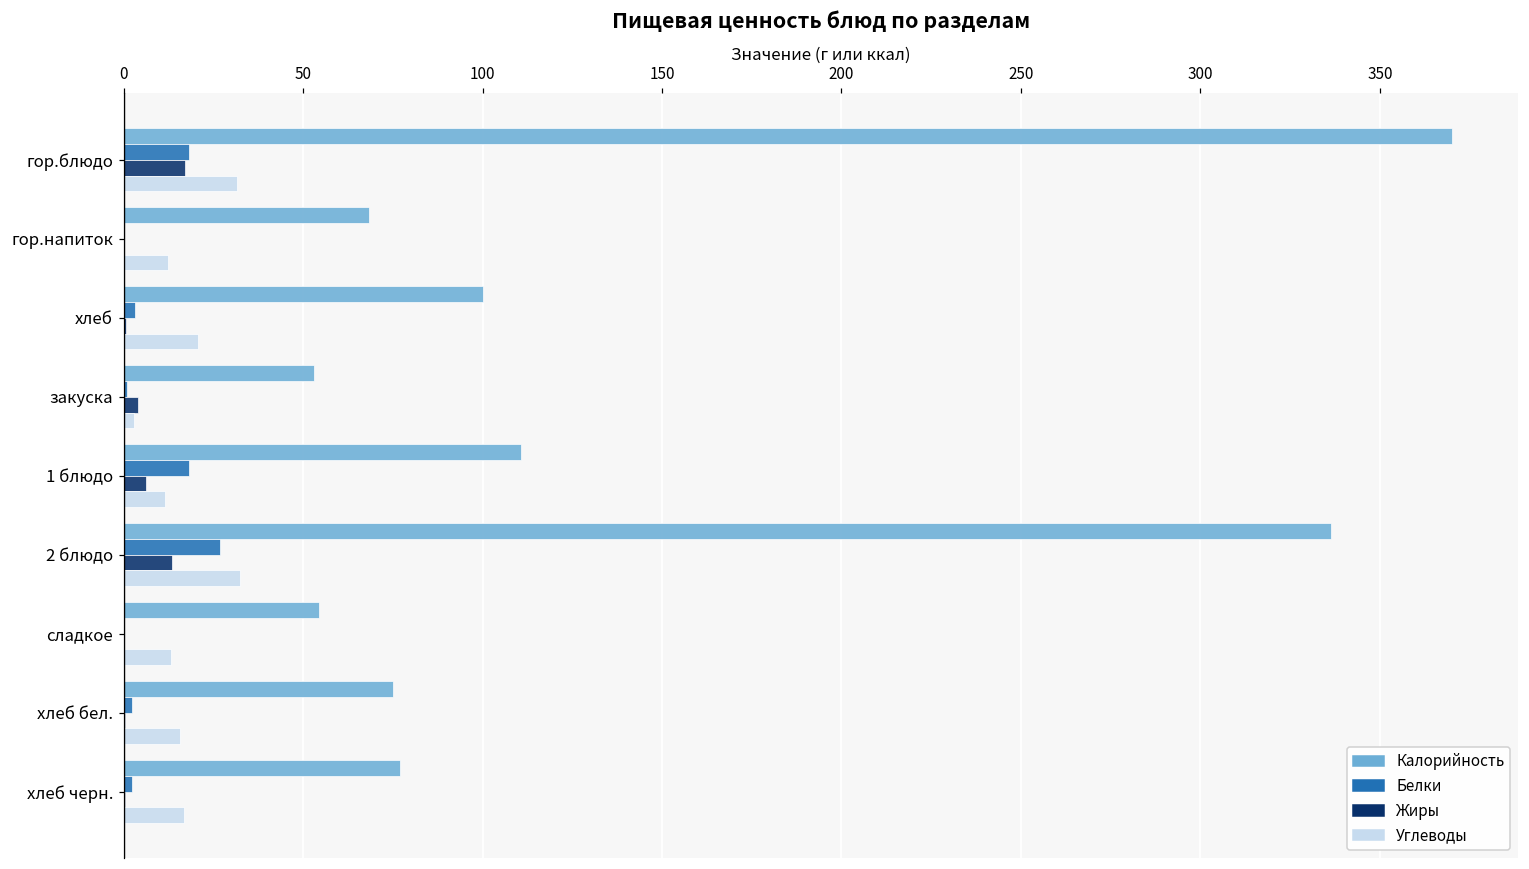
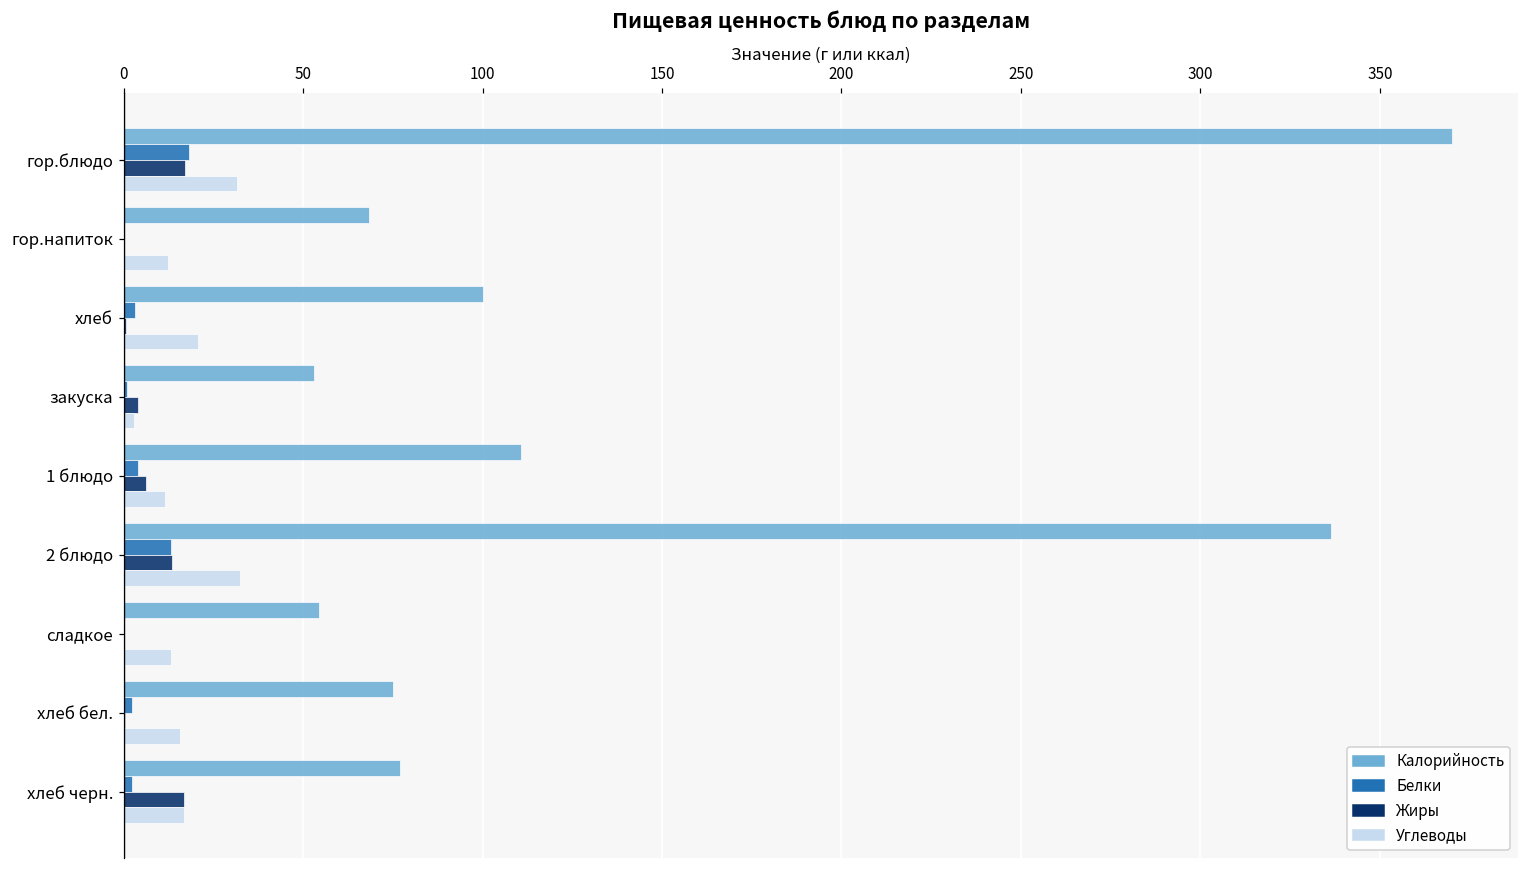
Белки, 1 блюдо: 18 -> 4
Белки, 2 блюдо: 27 -> 13
Жиры, хлеб черн.: 0 -> 17
